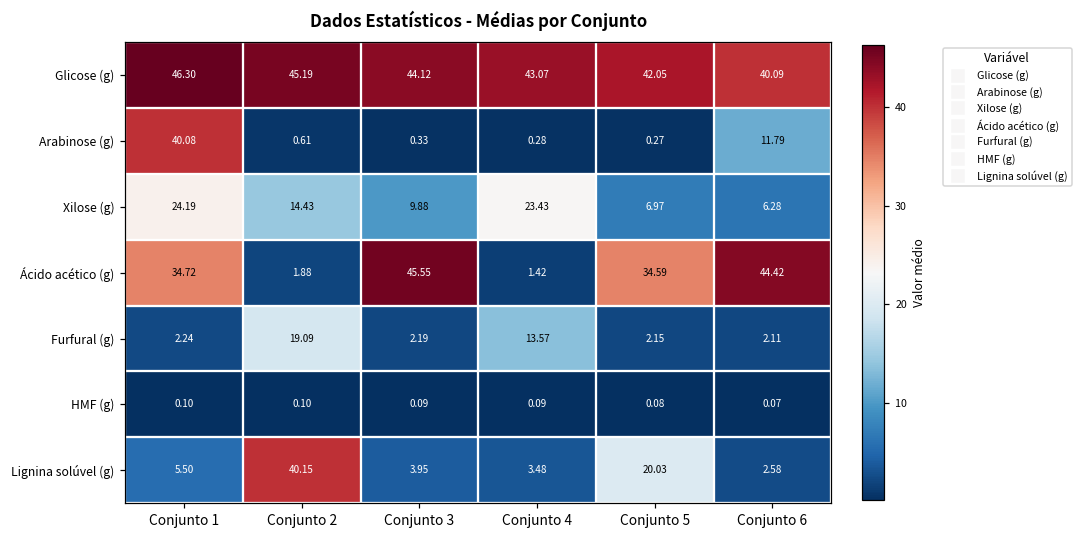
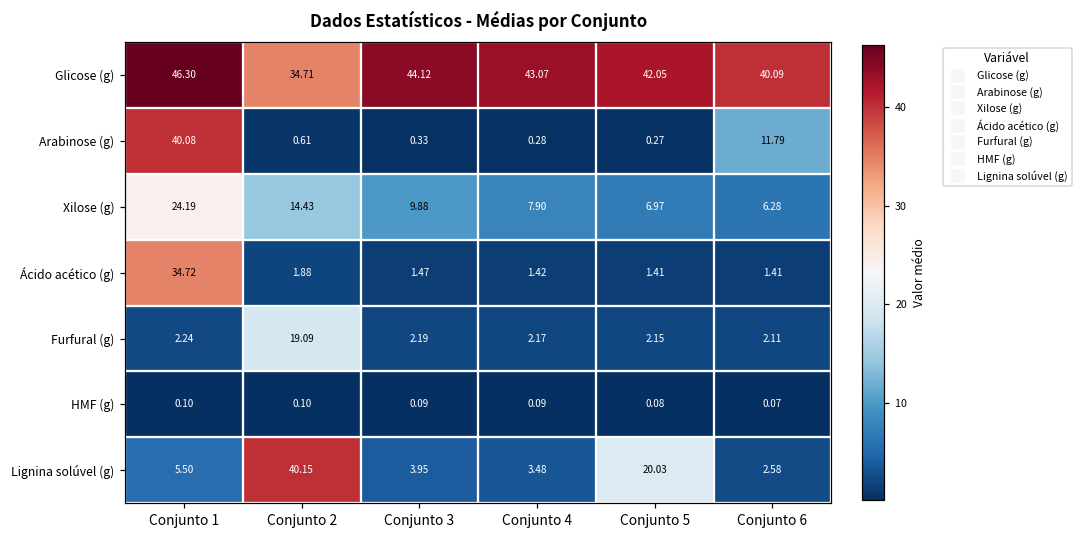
Glicose (g), Conjunto 2: 45.19 -> 34.71
Xilose (g), Conjunto 4: 23.43 -> 7.90
Ácido acético (g), Conjunto 3: 45.55 -> 1.47
Ácido acético (g), Conjunto 5: 34.59 -> 1.41
Ácido acético (g), Conjunto 6: 44.42 -> 1.41
Furfural (g), Conjunto 4: 13.57 -> 2.17
